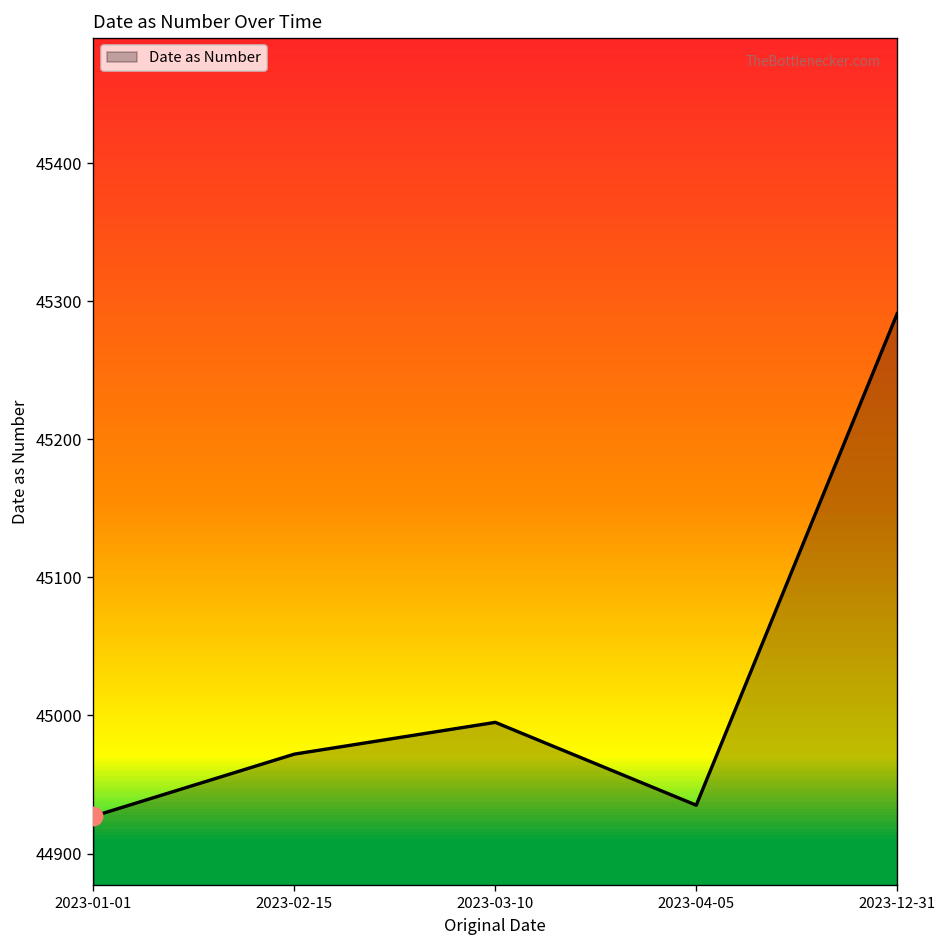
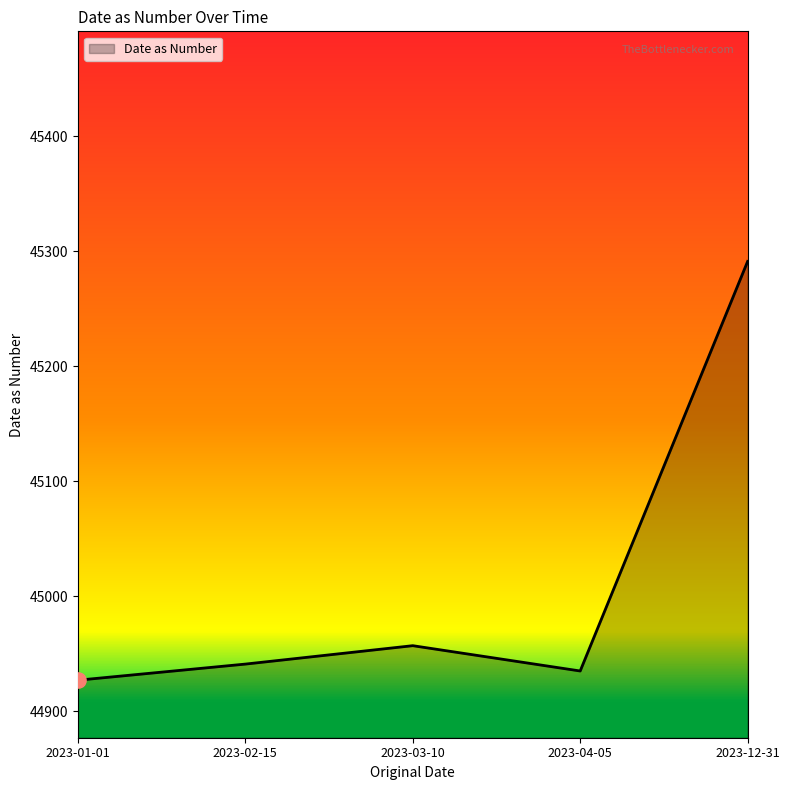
Date as Number, 2023-02-15: 44972 -> 44941
Date as Number, 2023-03-10: 44995 -> 44957
